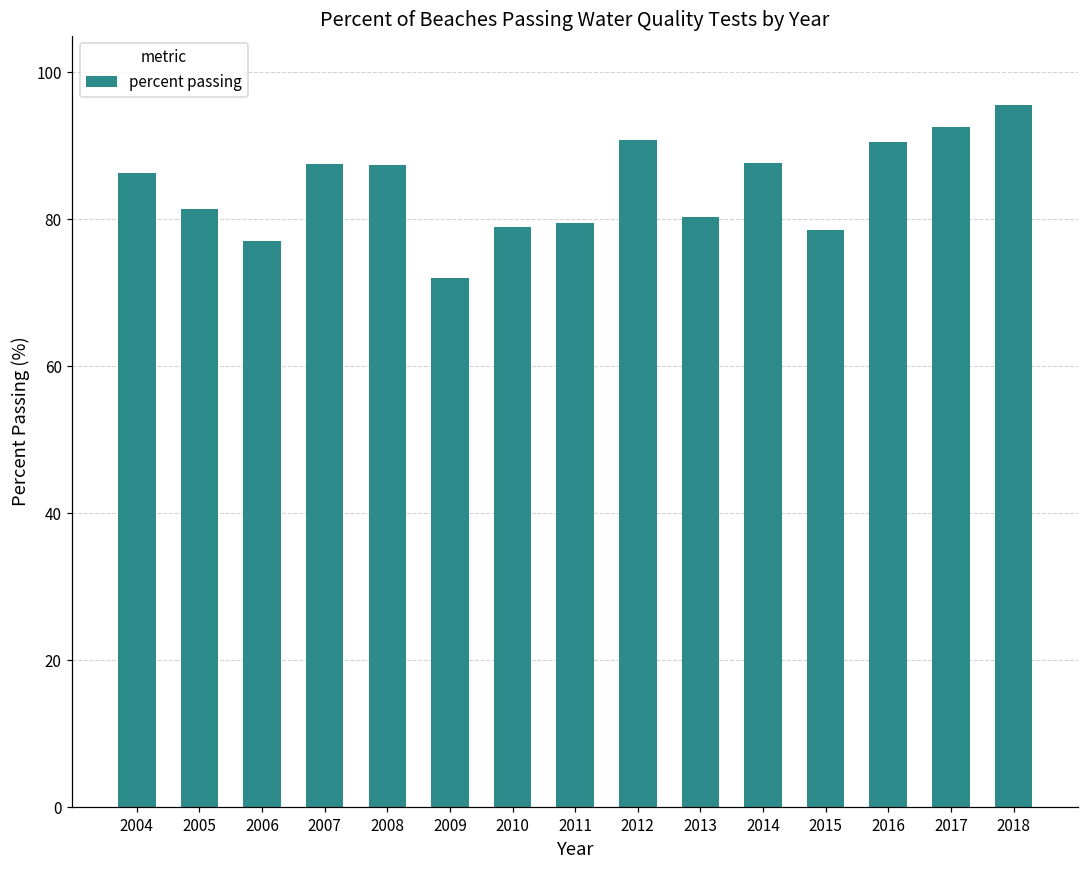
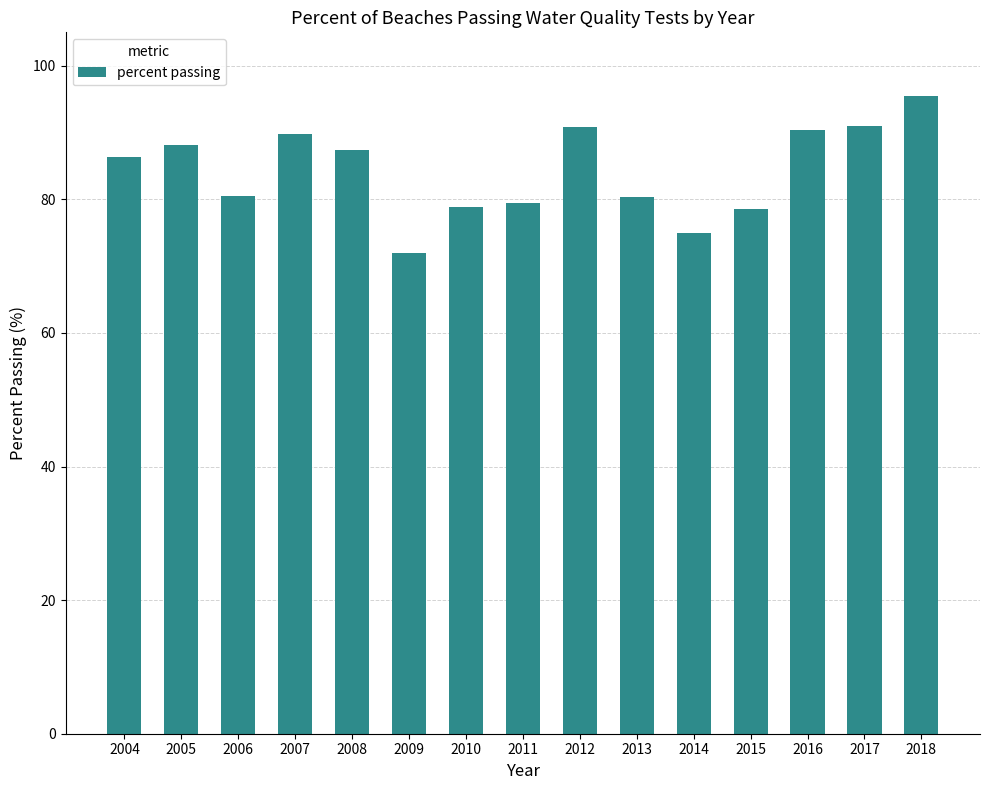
2005: 81 -> 88
2006: 77 -> 81
2007: 88 -> 90
2014: 88 -> 75
2017: 93 -> 91
